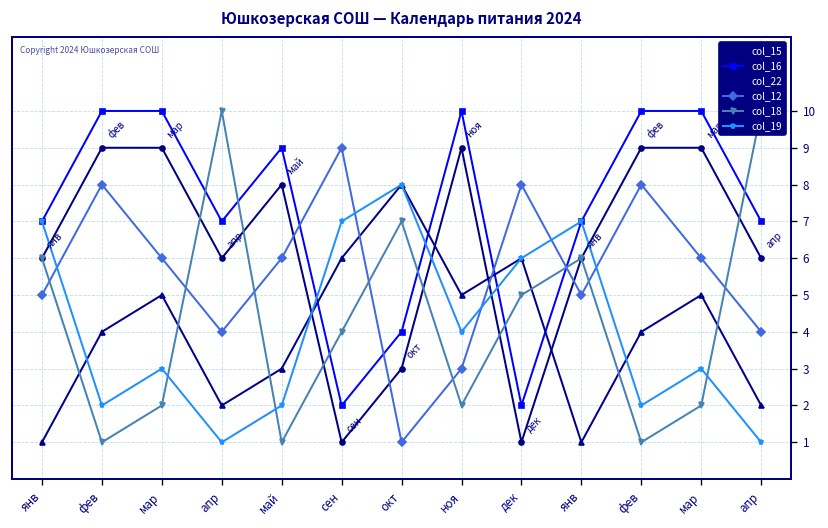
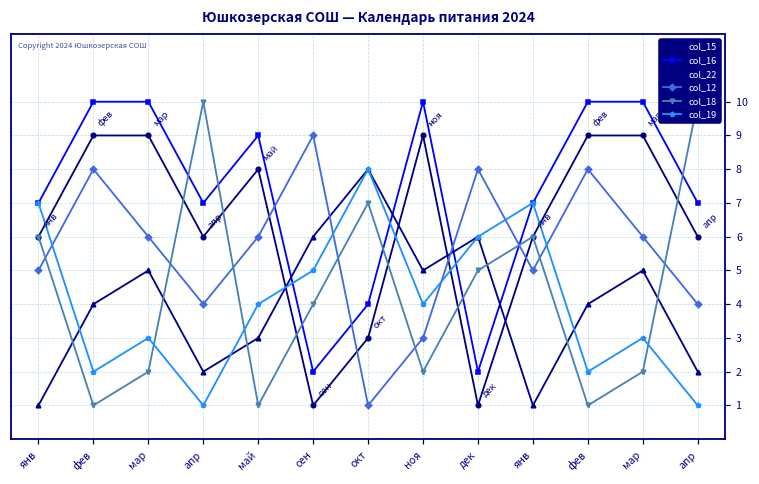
col_19, май: 2 -> 4
col_19, сен: 7 -> 5
